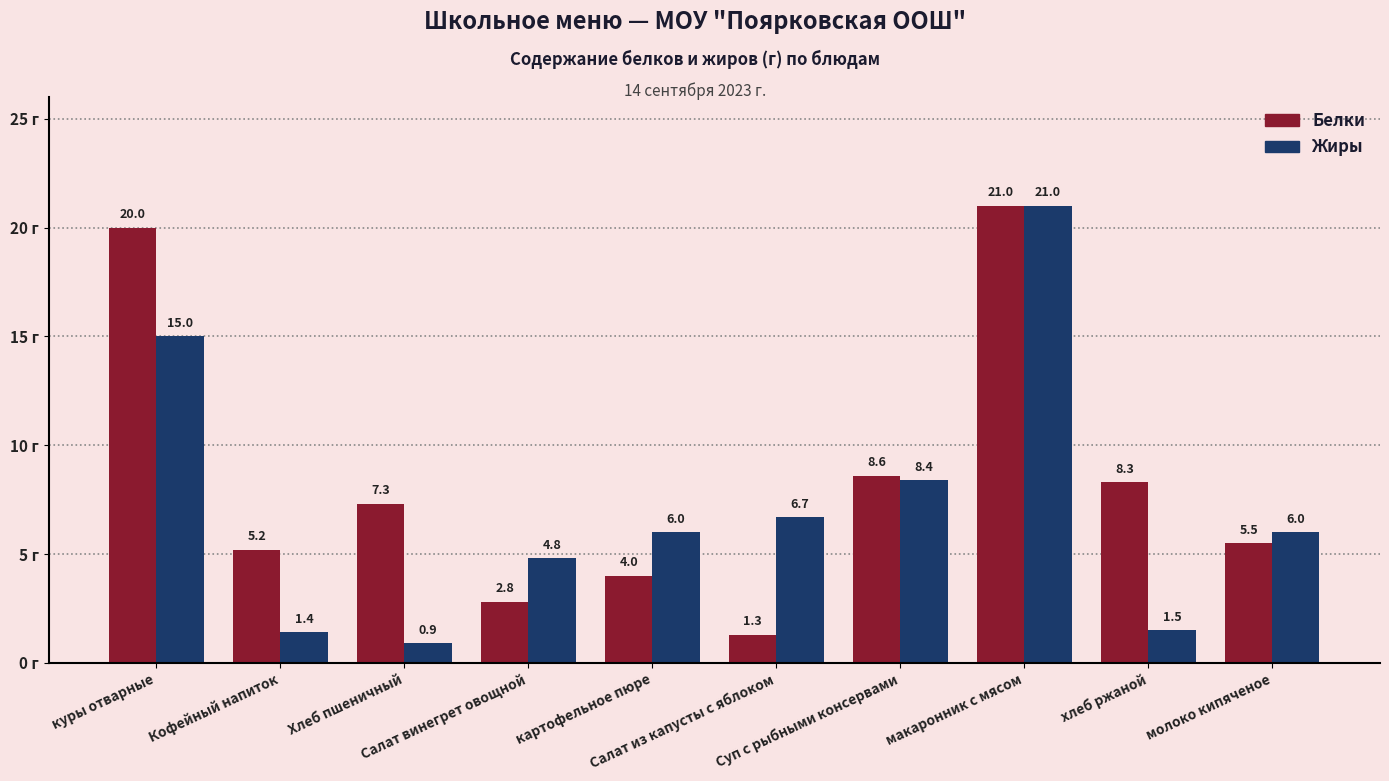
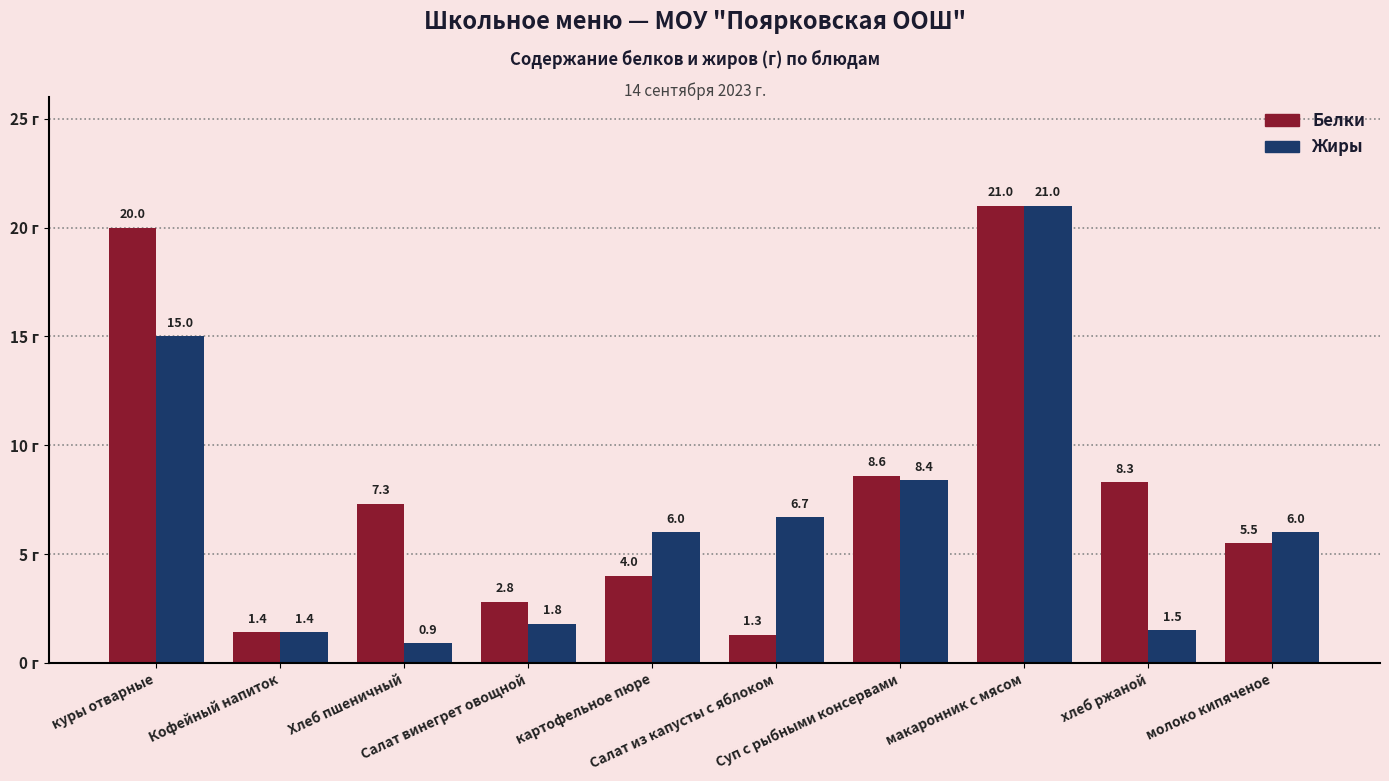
Белки, Кофейный напиток: 5.2 -> 1.4
Жиры, Салат винегрет овощной: 4.8 -> 1.8
